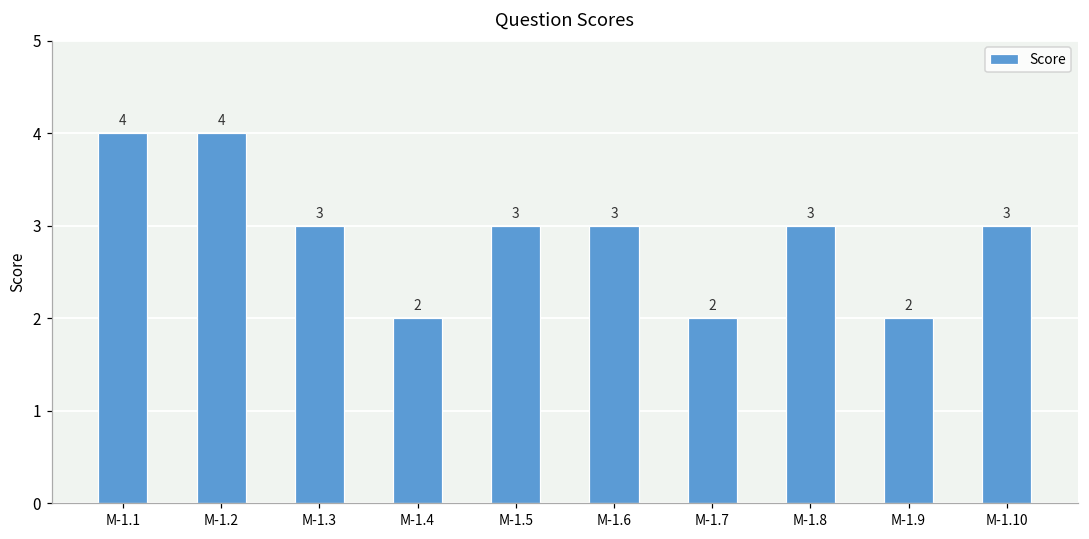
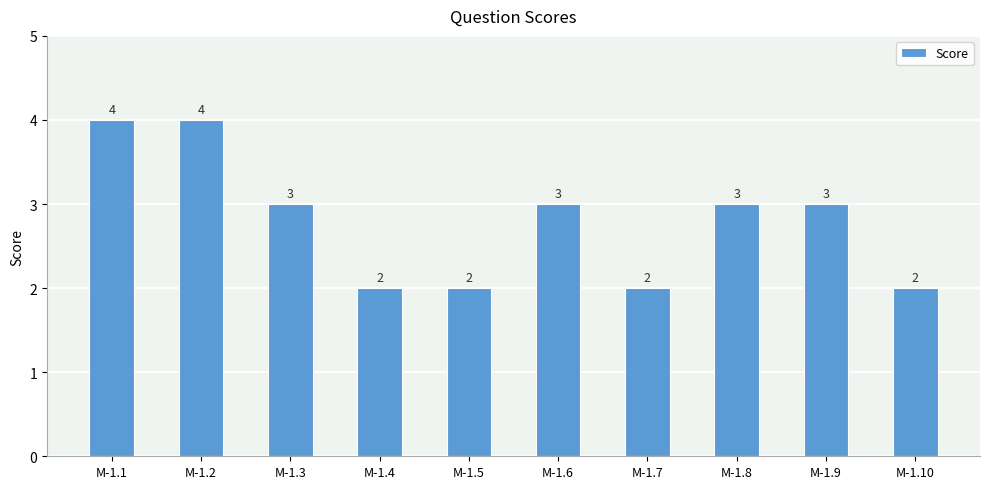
M-1.5: 3 -> 2
M-1.9: 2 -> 3
M-1.10: 3 -> 2
